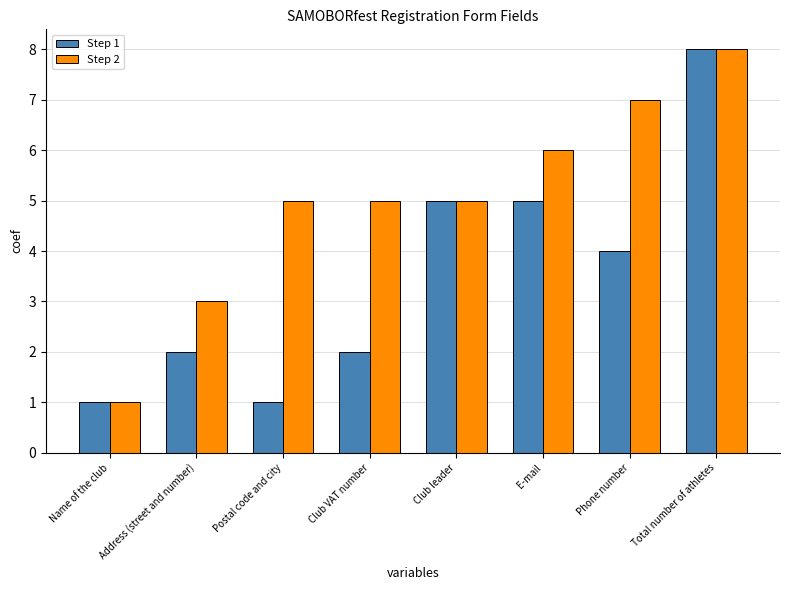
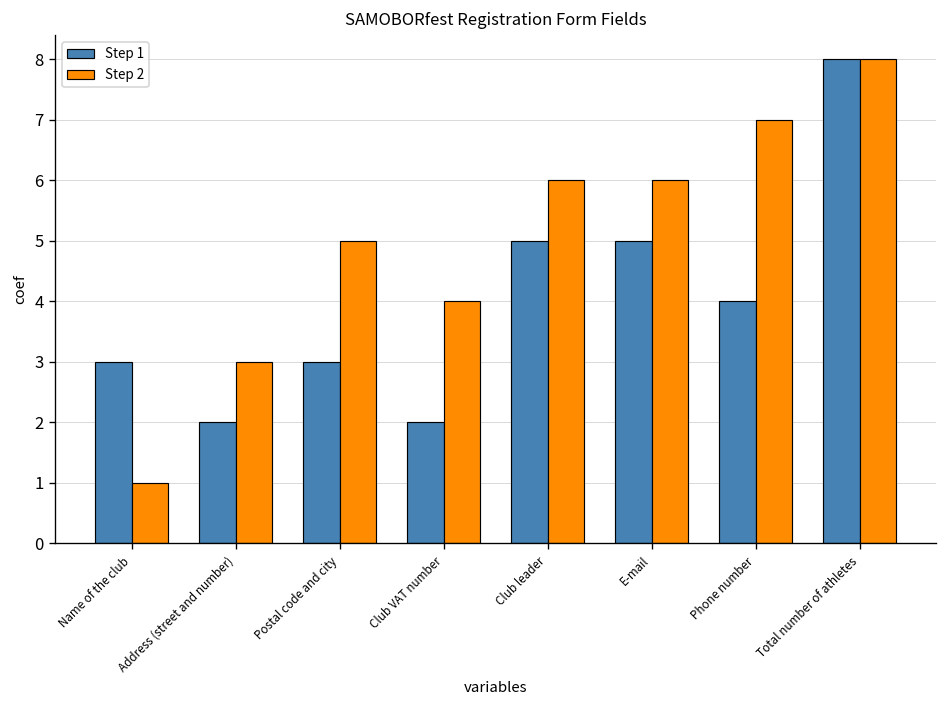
Step 1, Name of the club: 1 -> 3
Step 1, Postal code and city: 1 -> 3
Step 2, Club VAT number: 5 -> 4
Step 2, Club leader: 5 -> 6
